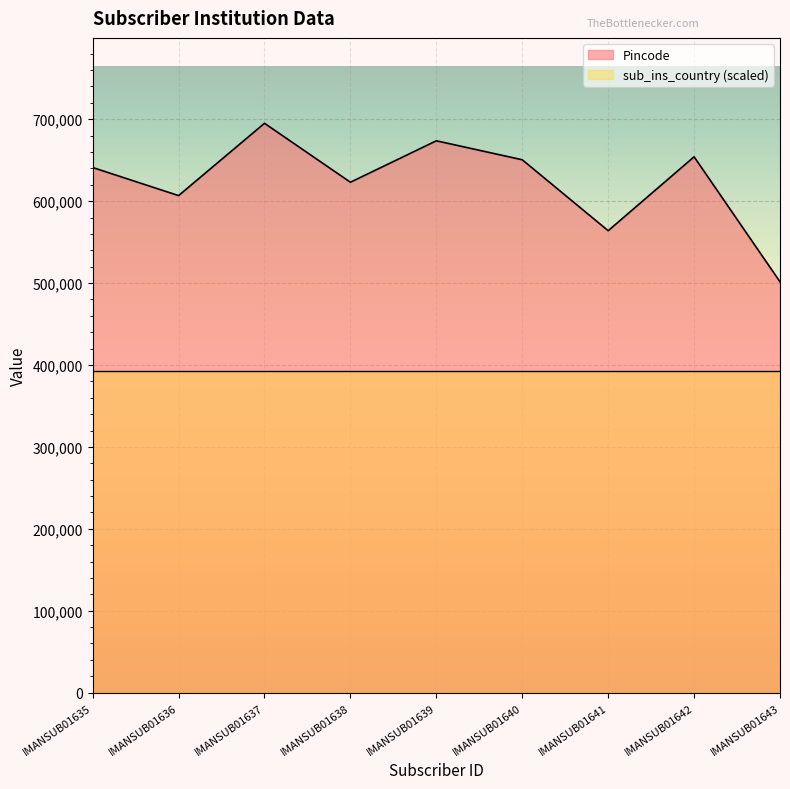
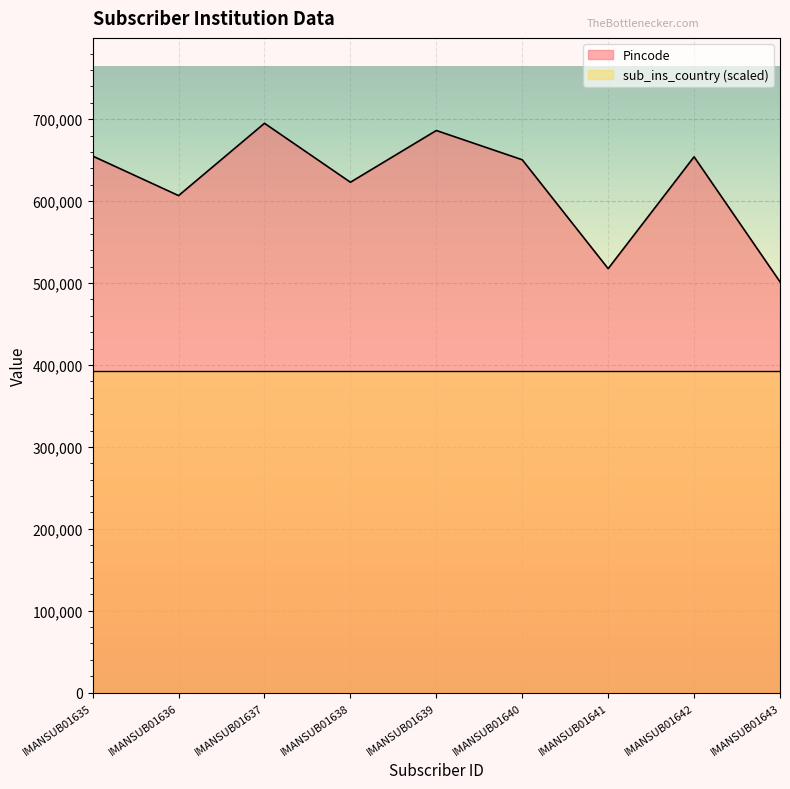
Pincode, IMANSUB01635: 640,000 -> 660,000
Pincode, IMANSUB01639: 670,000 -> 690,000
Pincode, IMANSUB01641: 560,000 -> 520,000
